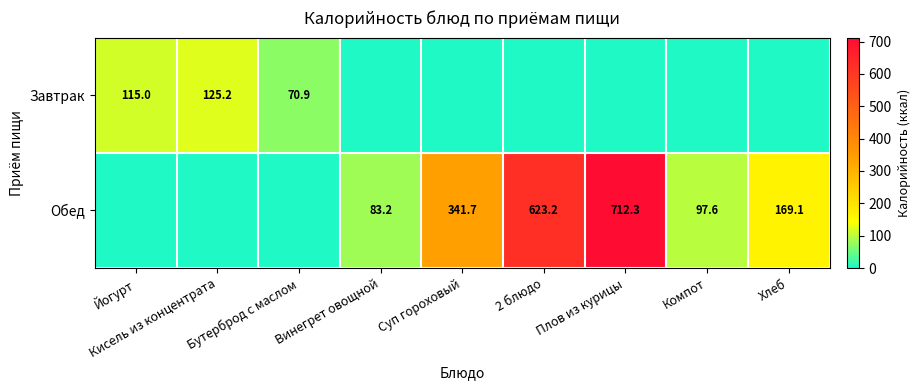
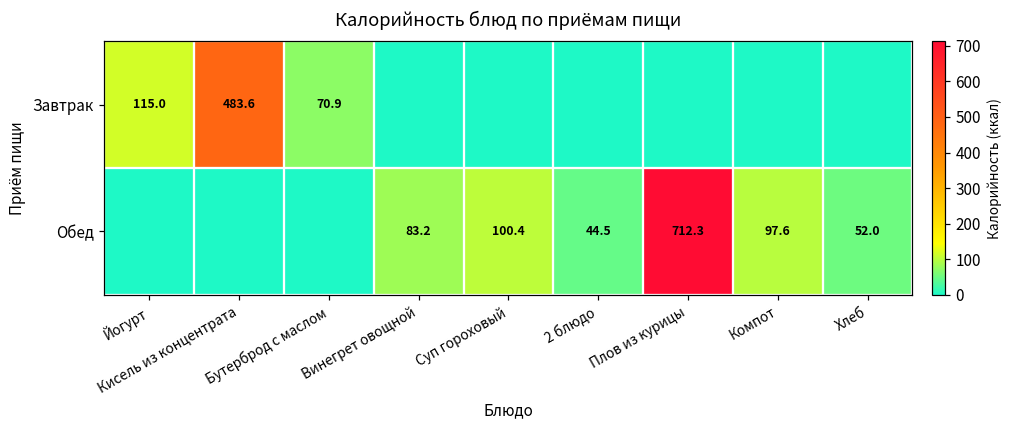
Завтрак, Кисель из концентрата: 125.2 -> 483.6
Обед, Суп гороховый: 341.7 -> 100.4
Обед, 2 блюдо: 623.2 -> 44.5
Обед, Хлеб: 169.1 -> 52.0
